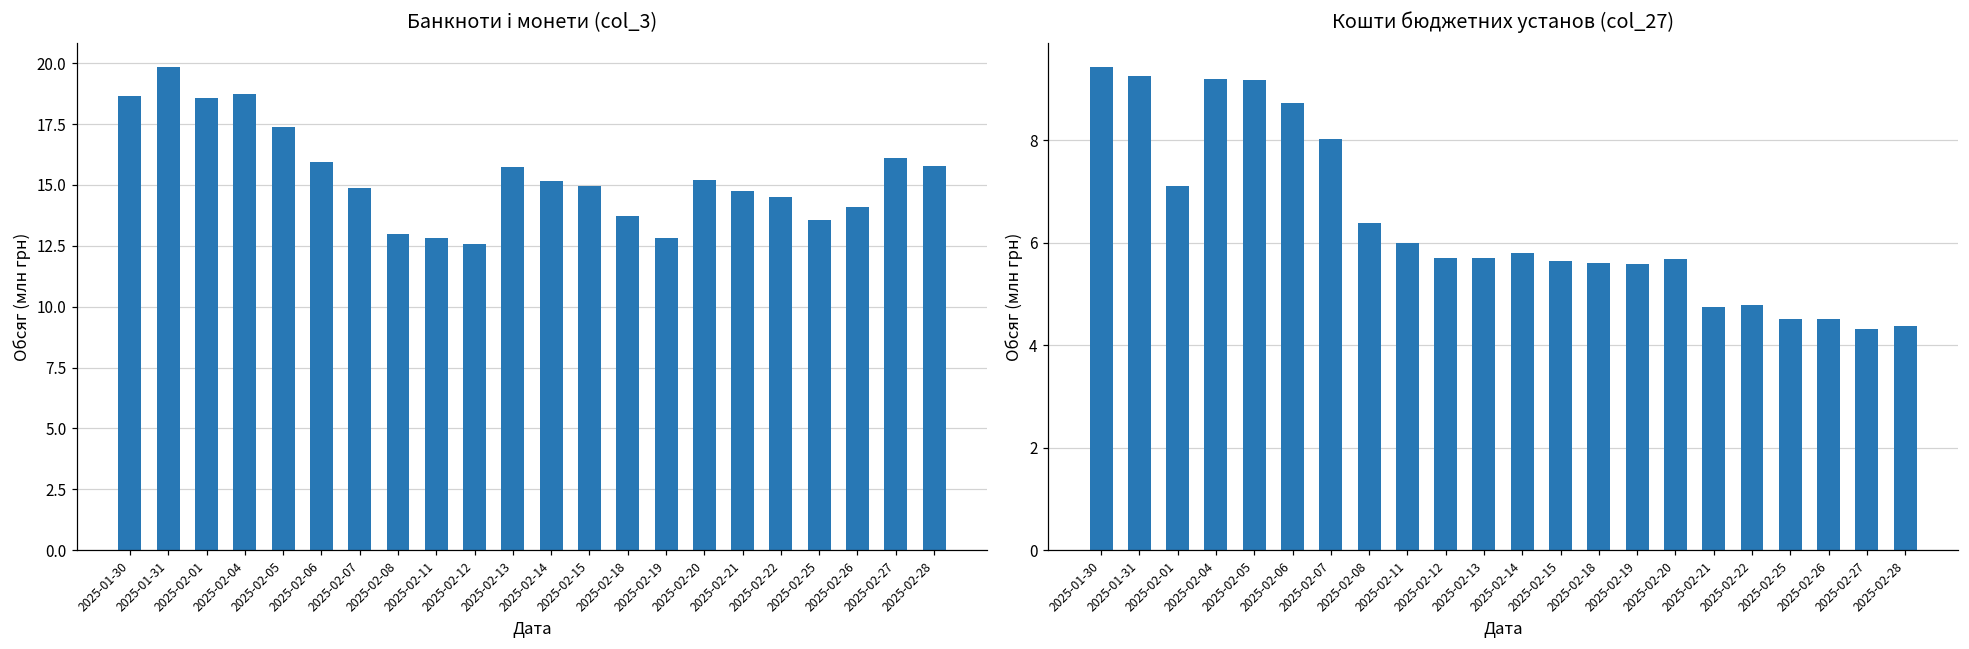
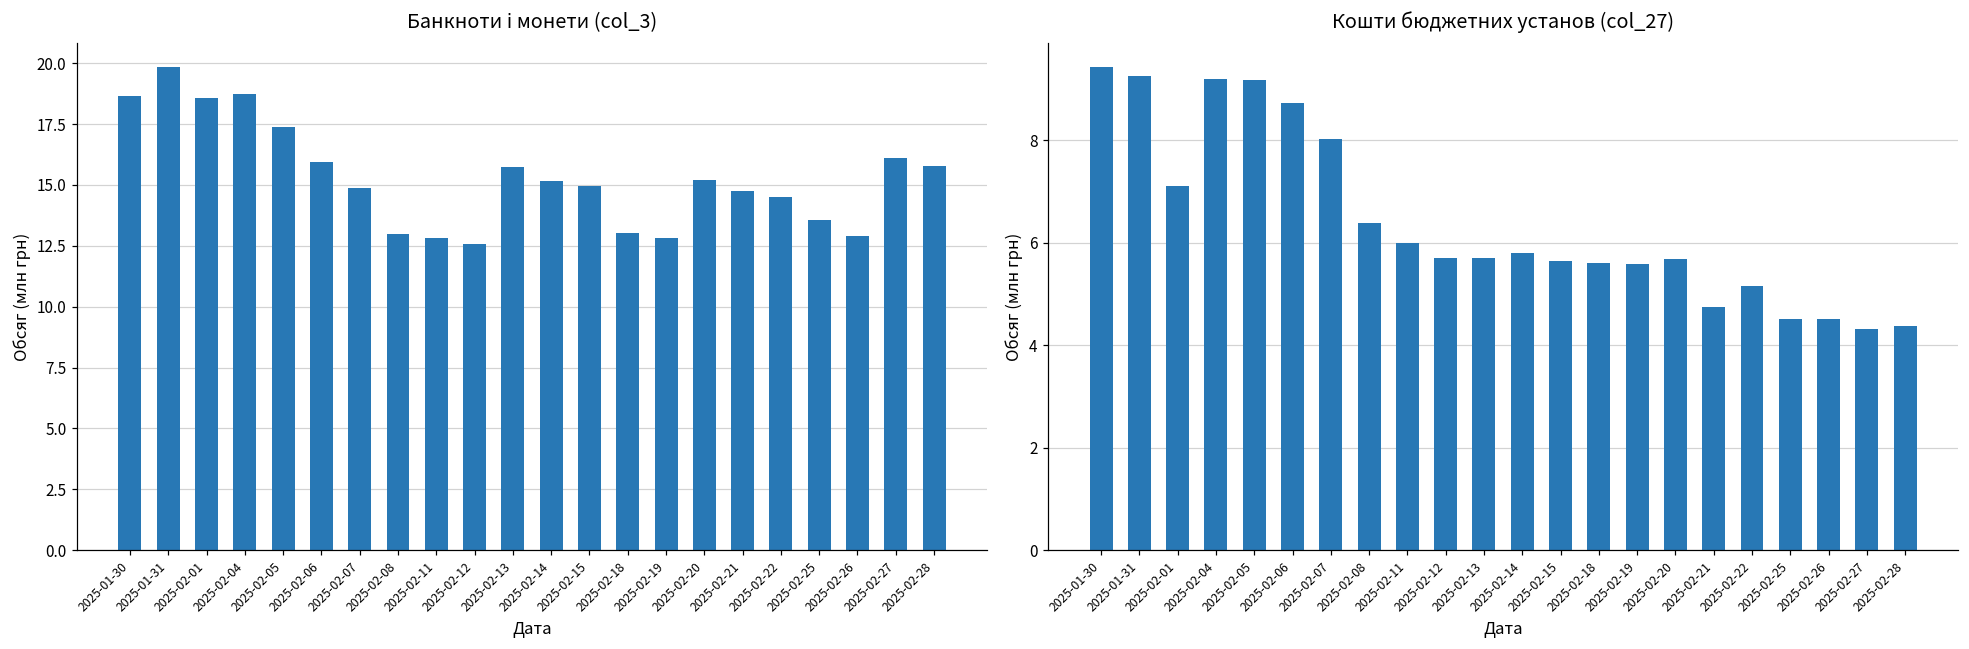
Банкноти і монети (col_3), 2025-02-18: 13.7 -> 13.0
Банкноти і монети (col_3), 2025-02-26: 14.1 -> 12.9
Кошти бюджетних установ (col_27), 2025-02-22: 4.8 -> 5.1
